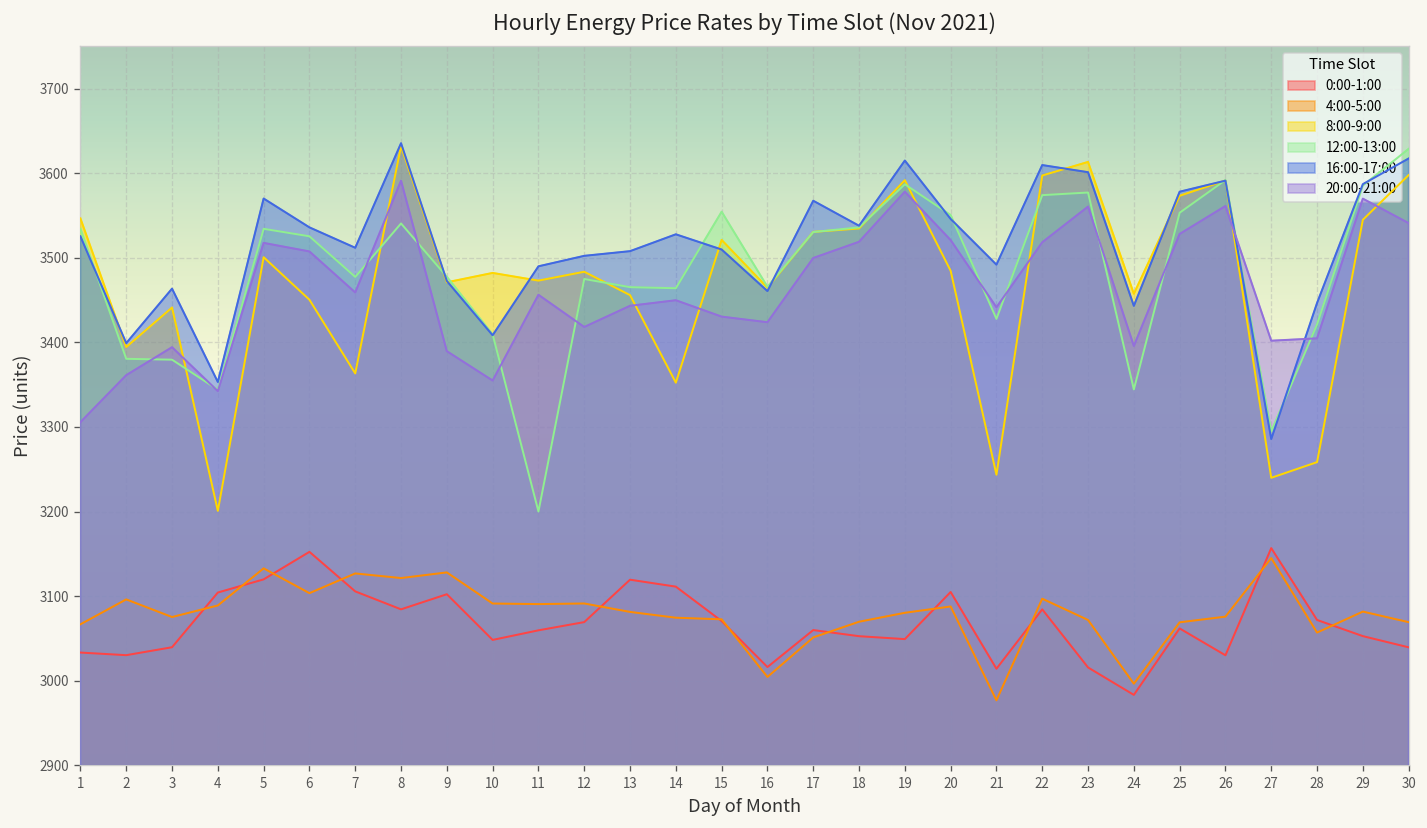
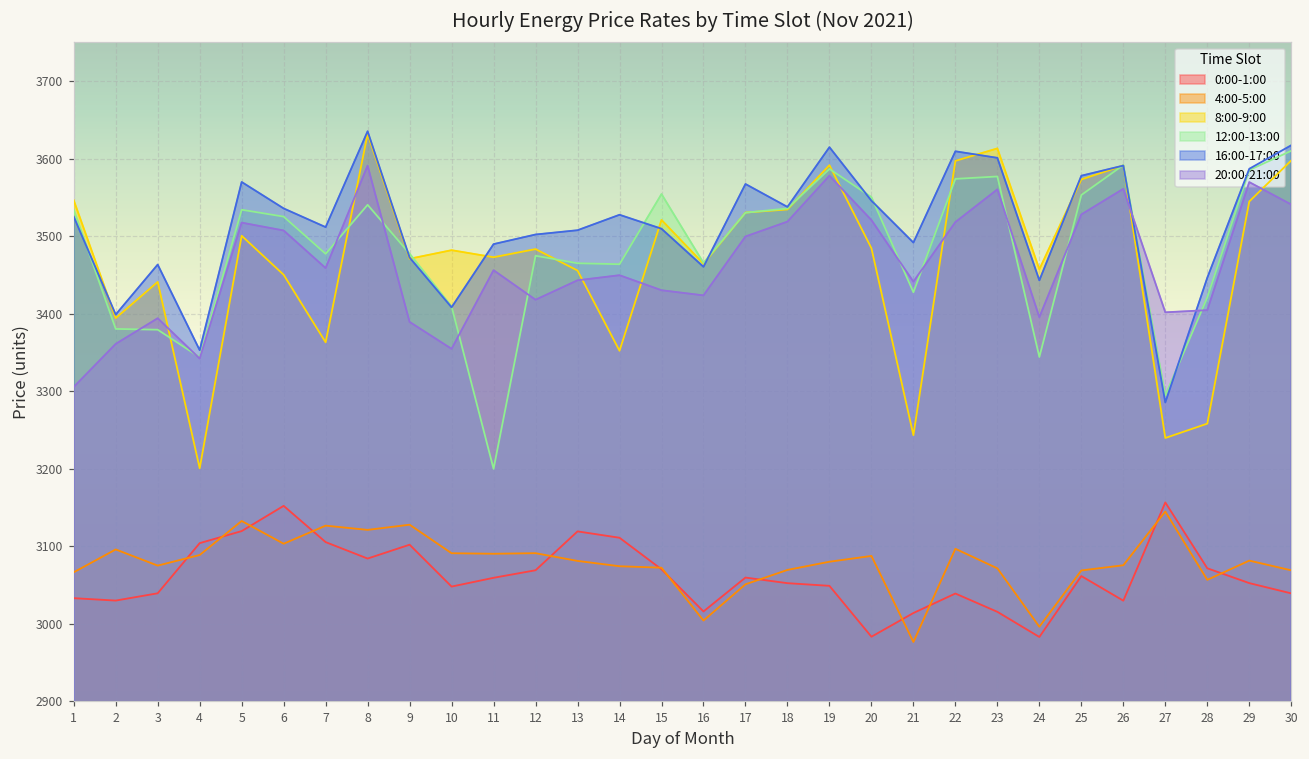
0:00-1:00, 20: 3100 -> 2980
0:00-1:00, 22: 3080 -> 3040
12:00-13:00, 30: 3630 -> 3610
